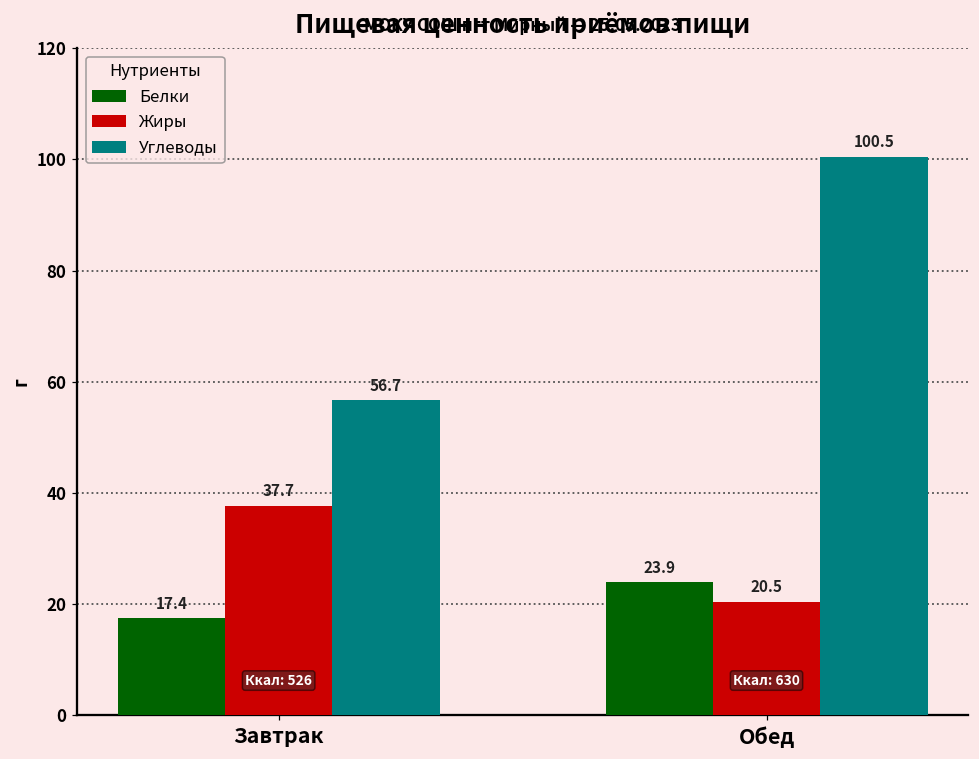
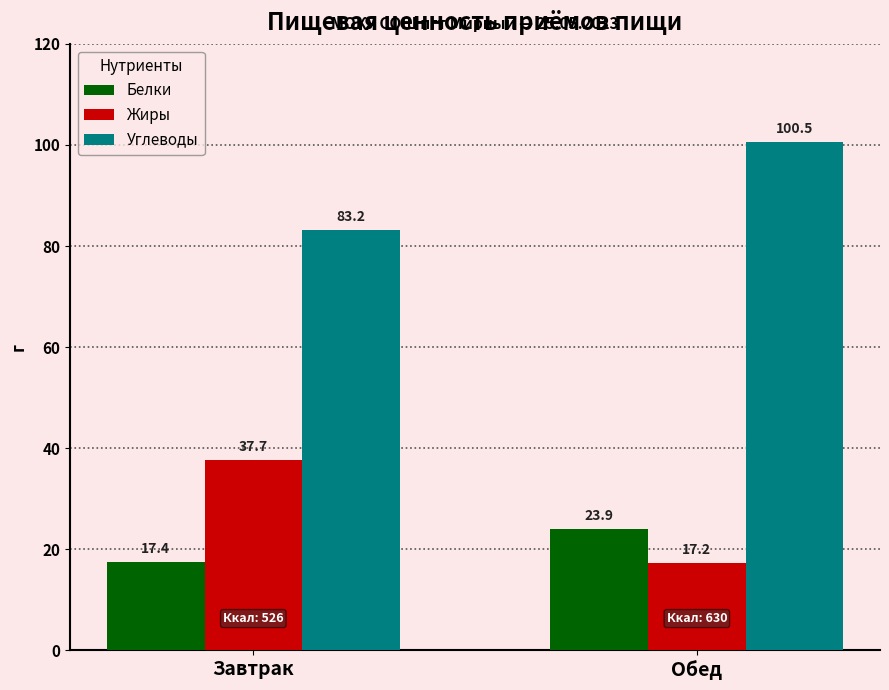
Углеводы, Завтрак: 56.7 -> 83.2
Жиры, Обед: 20.5 -> 17.2
